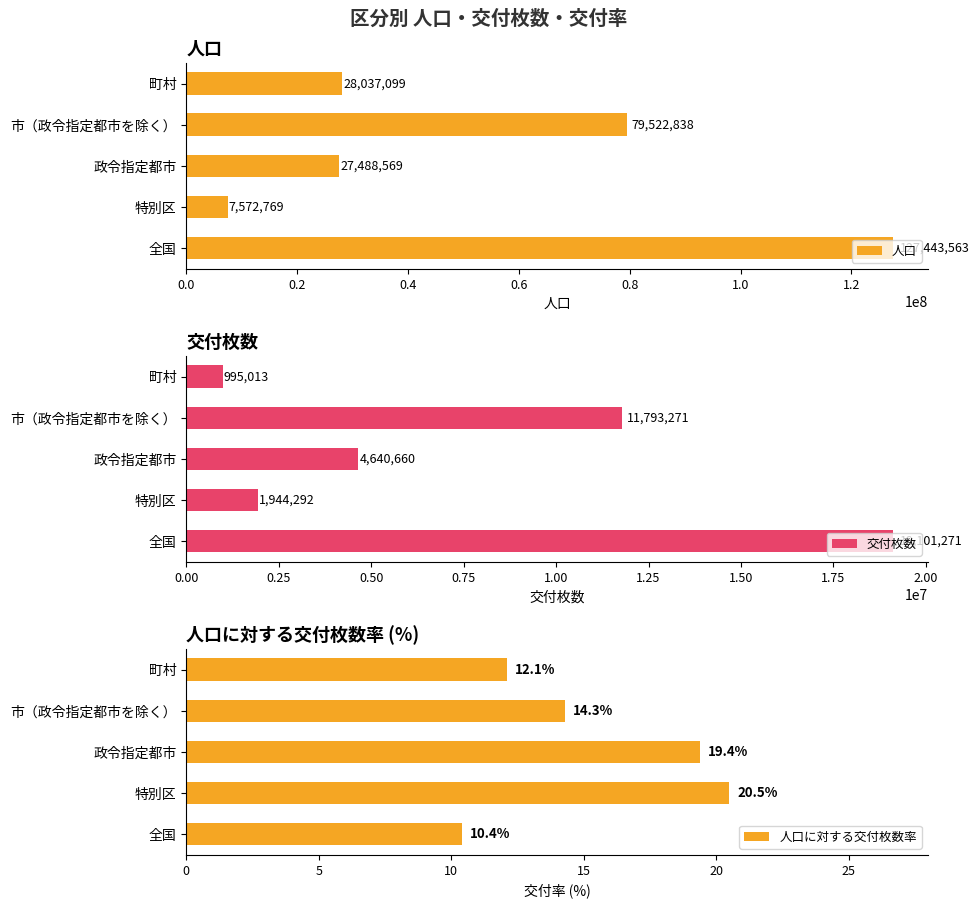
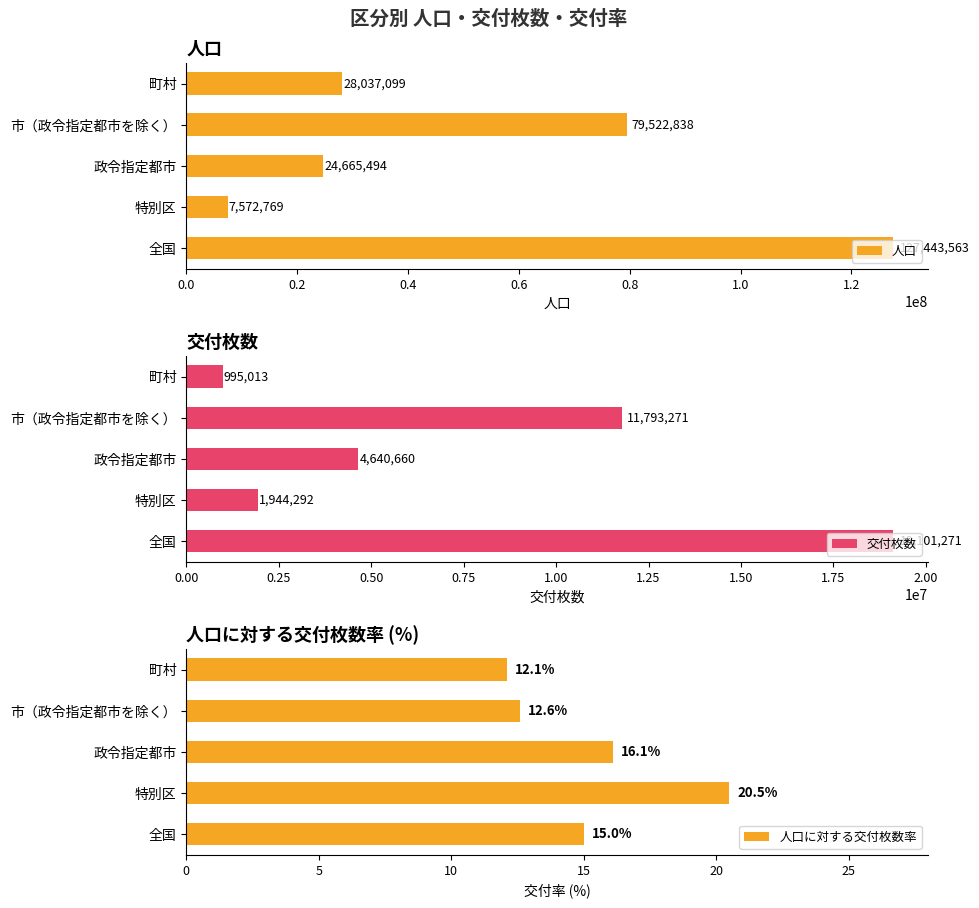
人口, 政令指定都市: 27,488,569 -> 24,665,494
人口に対する交付枚数率 (%), 市（政令指定都市を除く）: 14.3% -> 12.6%
人口に対する交付枚数率 (%), 政令指定都市: 19.4% -> 16.1%
人口に対する交付枚数率 (%), 全国: 10.4% -> 15.0%
